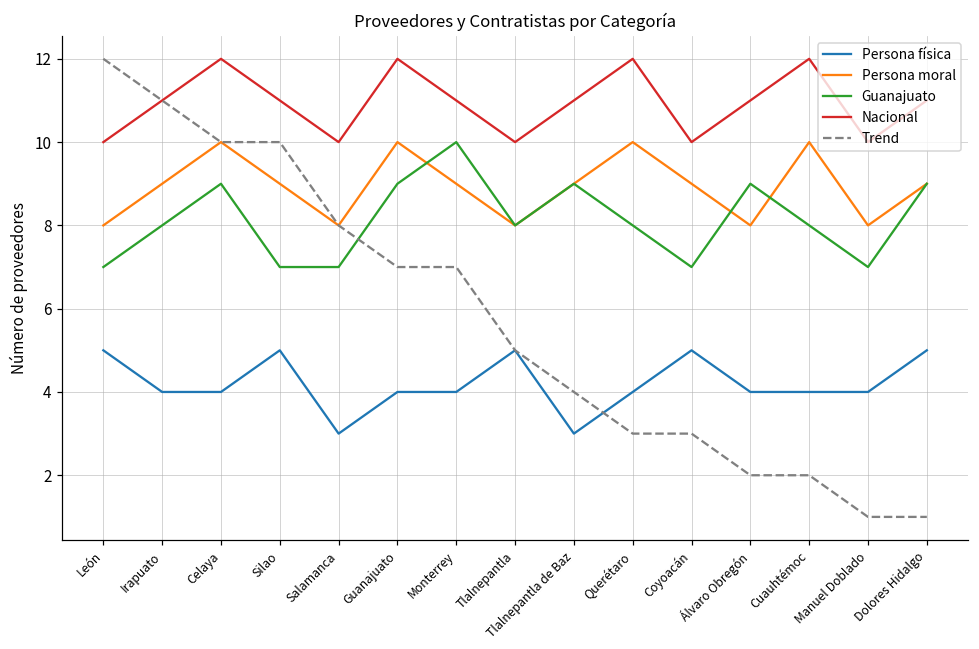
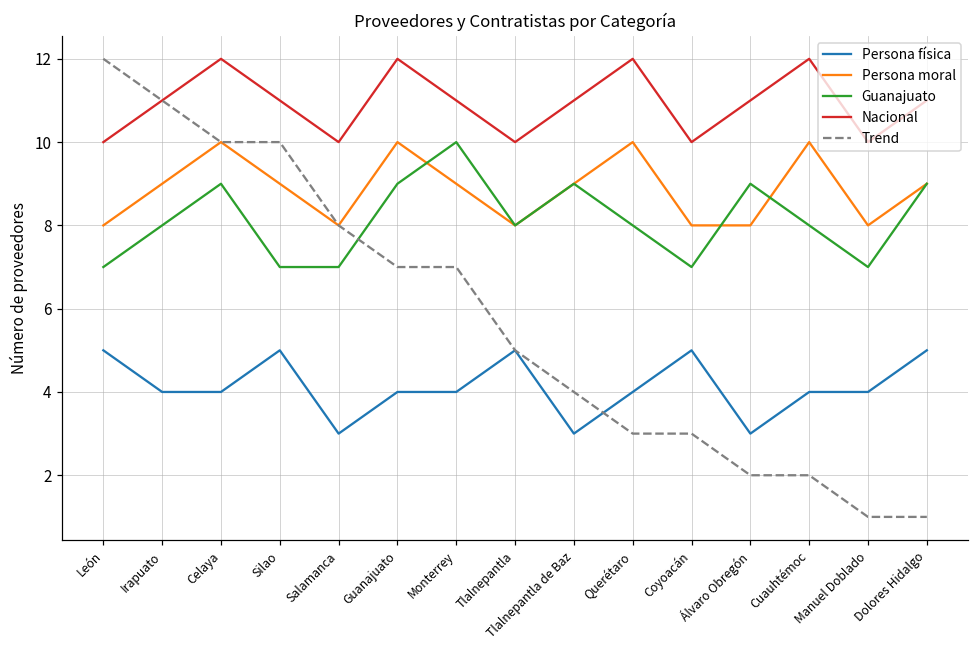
Persona moral, Coyoacán: 9 -> 8
Persona física, Álvaro Obregón: 4 -> 3
